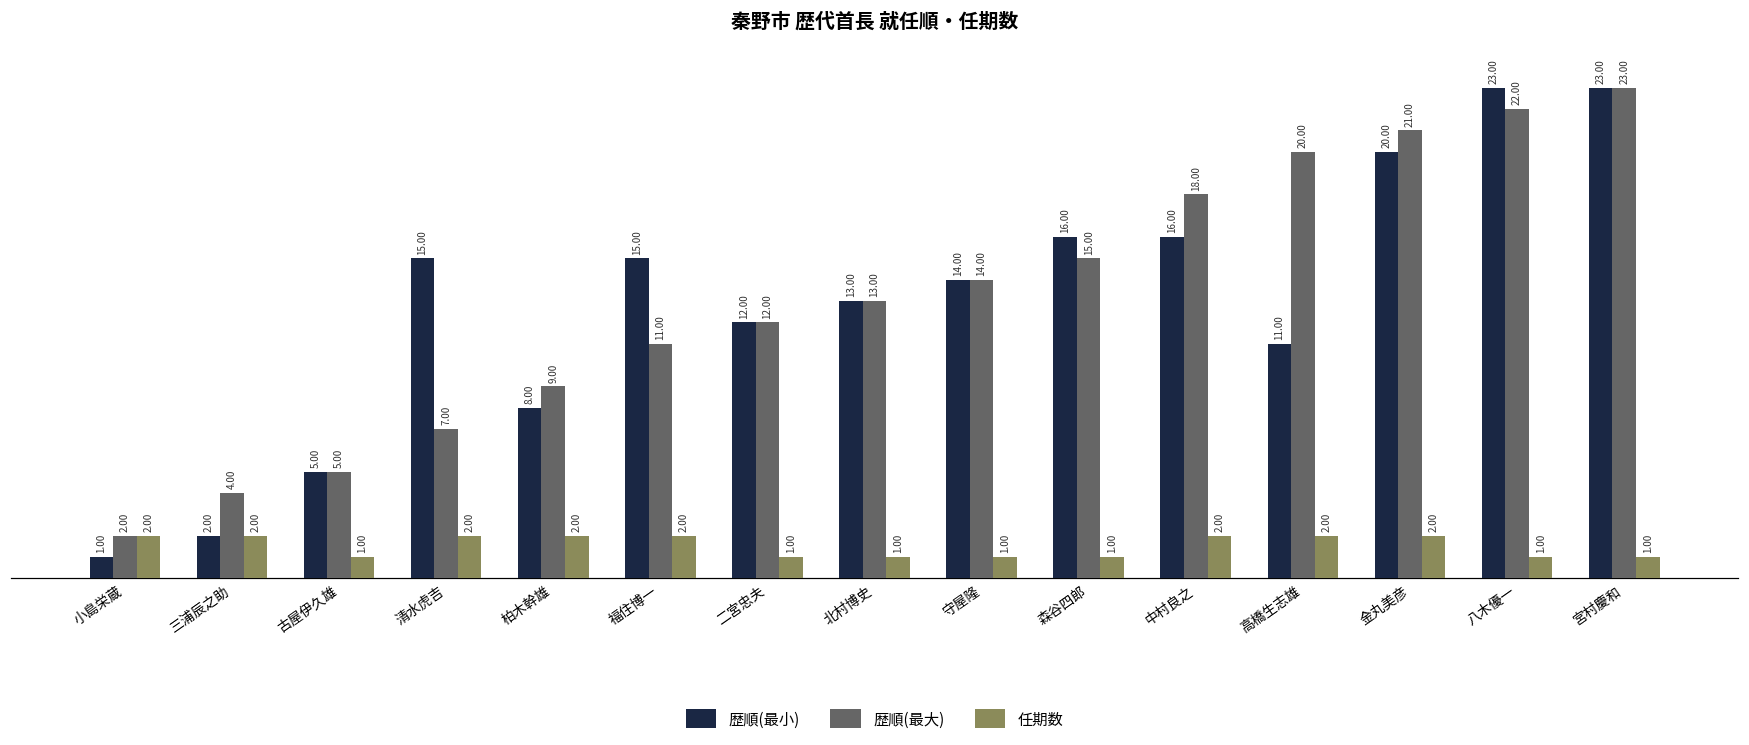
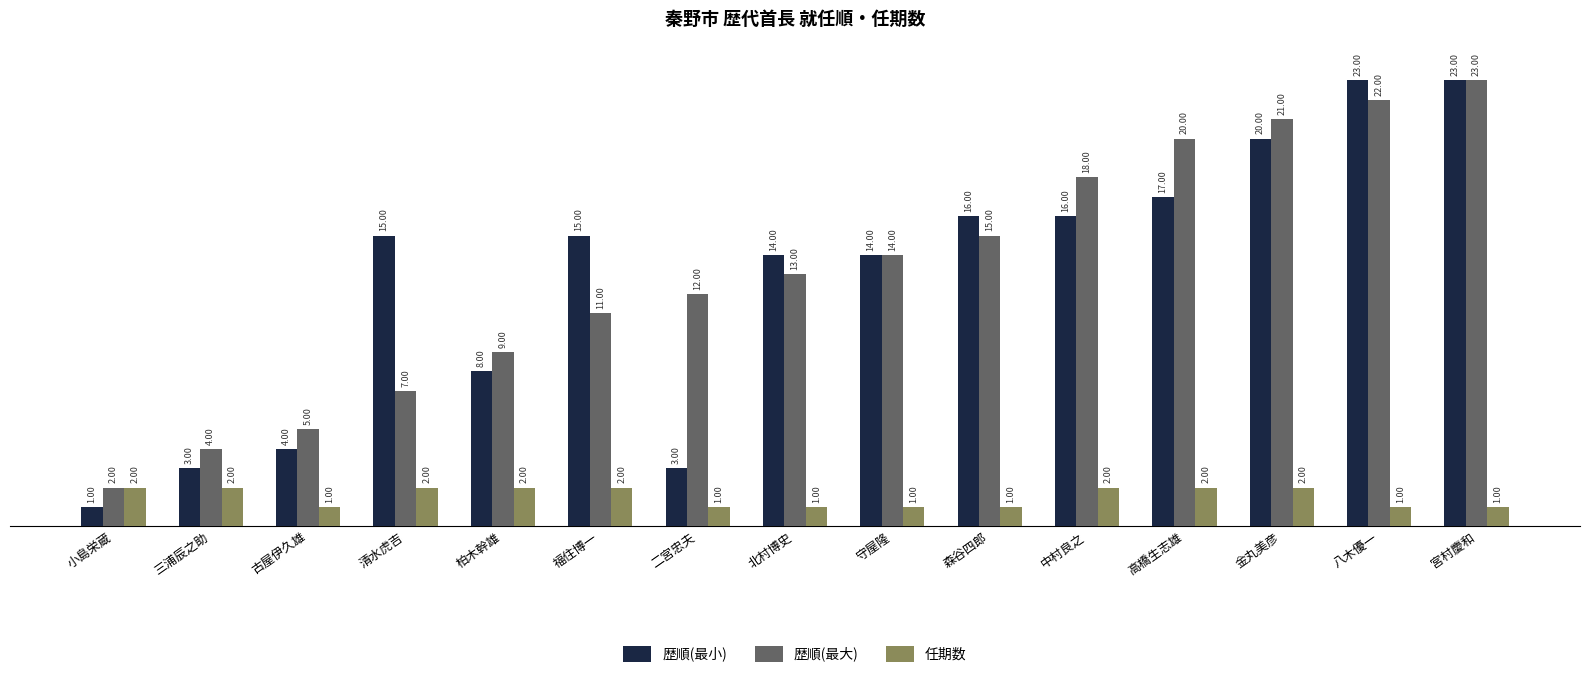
歴順(最小), 三浦辰之助: 2.00 -> 3.00
歴順(最小), 古屋伊久雄: 5.00 -> 4.00
歴順(最小), 二宮忠夫: 12.00 -> 3.00
歴順(最小), 北村博史: 13.00 -> 14.00
歴順(最小), 高橋生志雄: 11.00 -> 17.00
